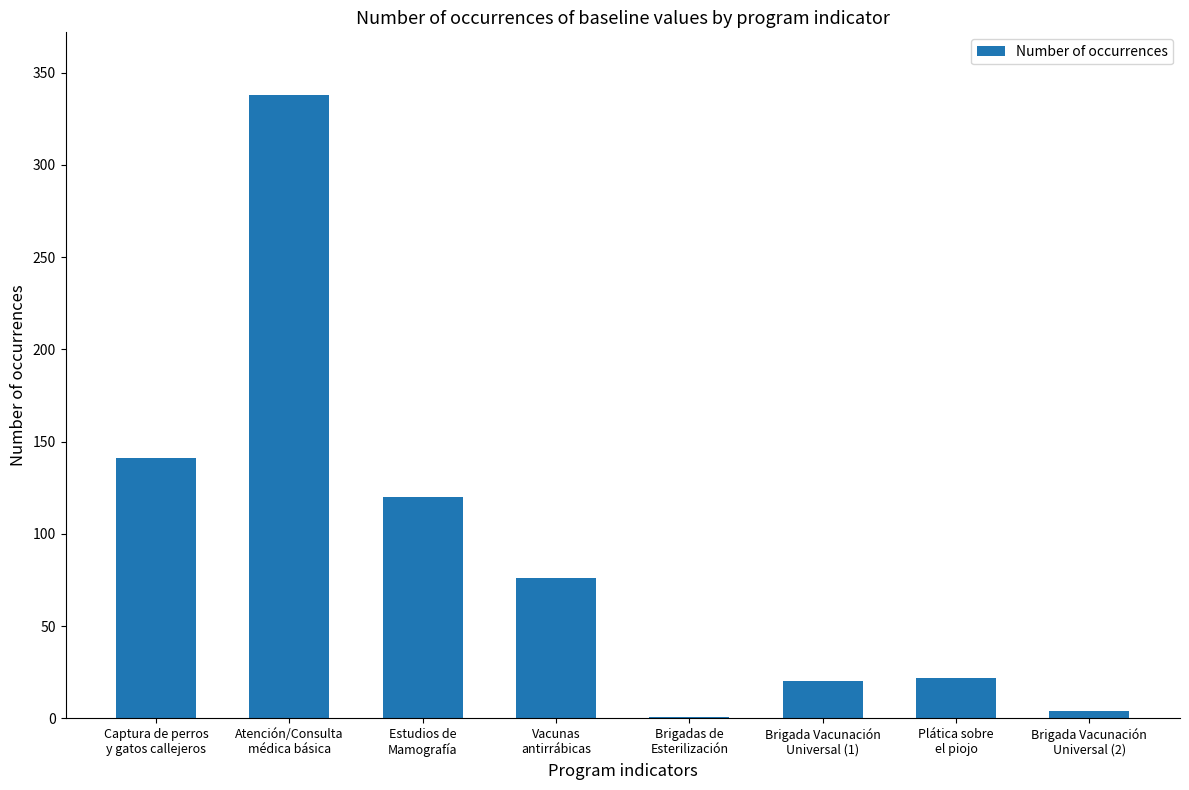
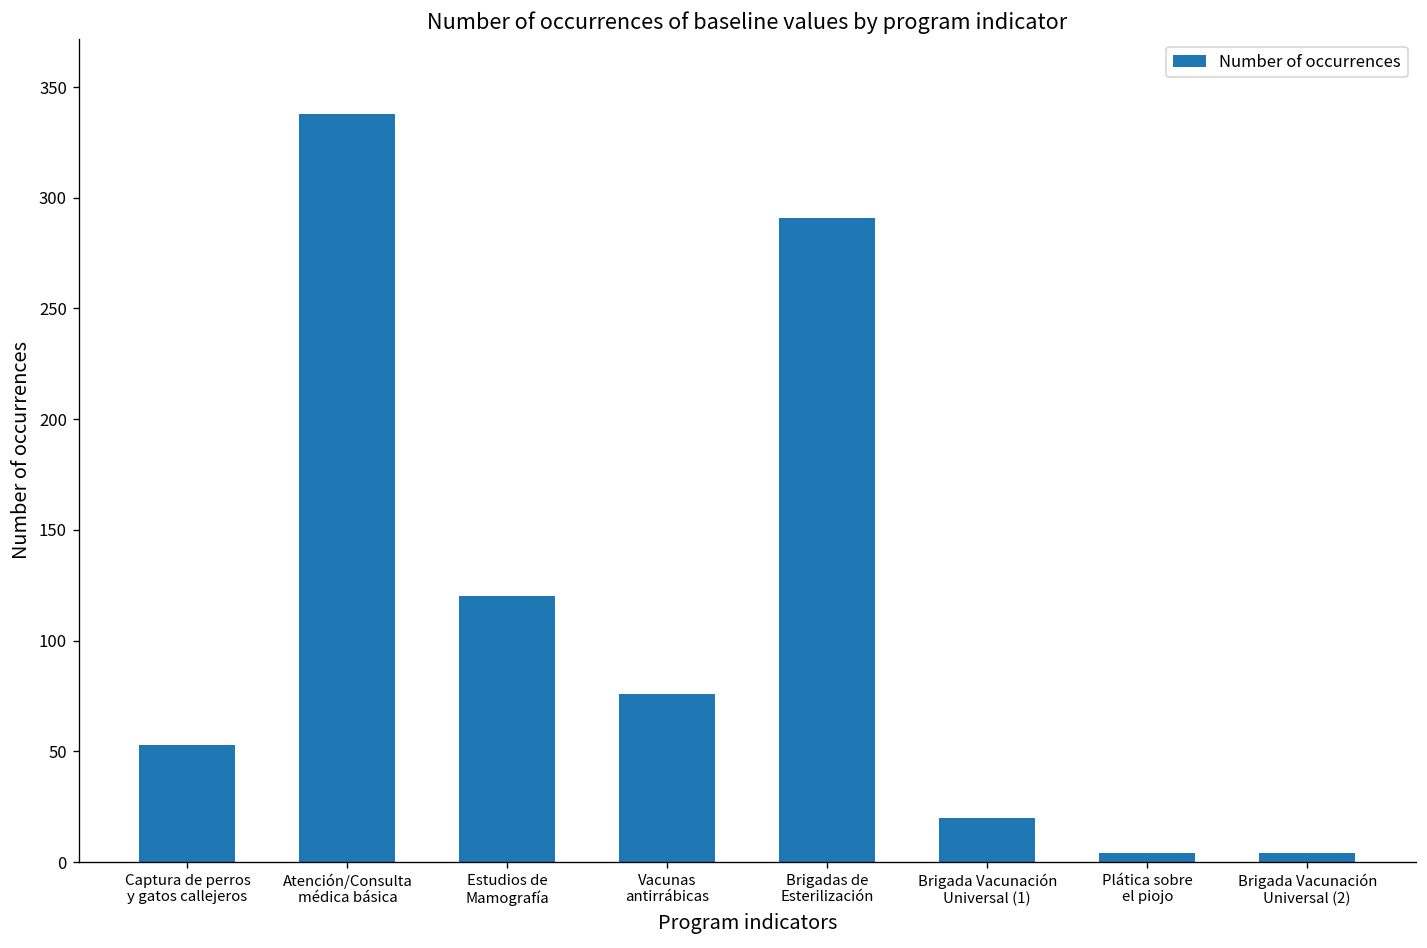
Captura de perros y gatos callejeros: 141 -> 53
Brigadas de Esterilización: 1 -> 291
Plática sobre el piojo: 22 -> 4
